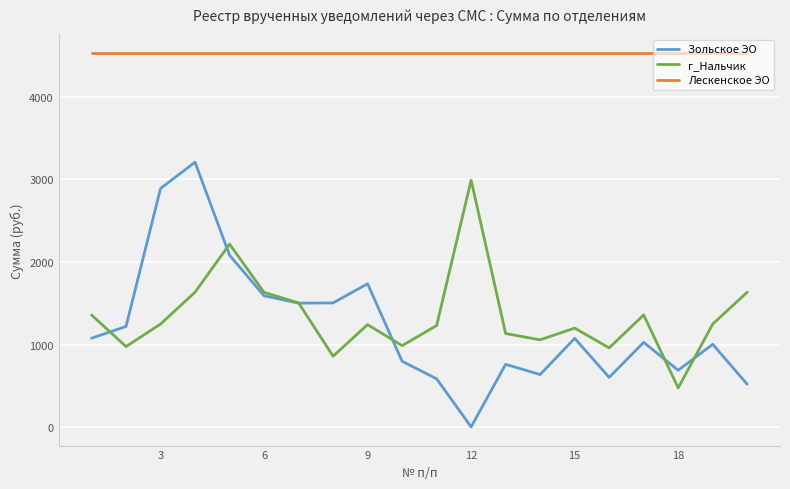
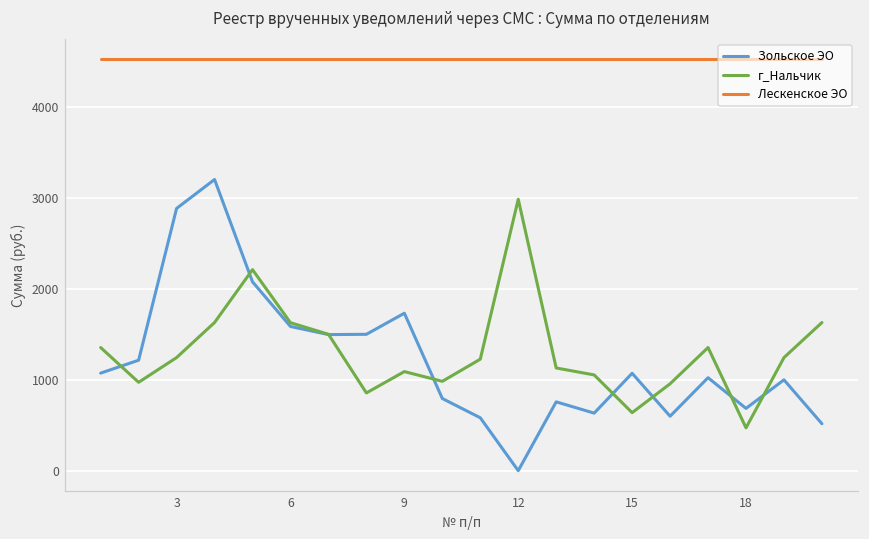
г_Нальчик, 9: 1200 -> 1100
г_Нальчик, 15: 1200 -> 600
